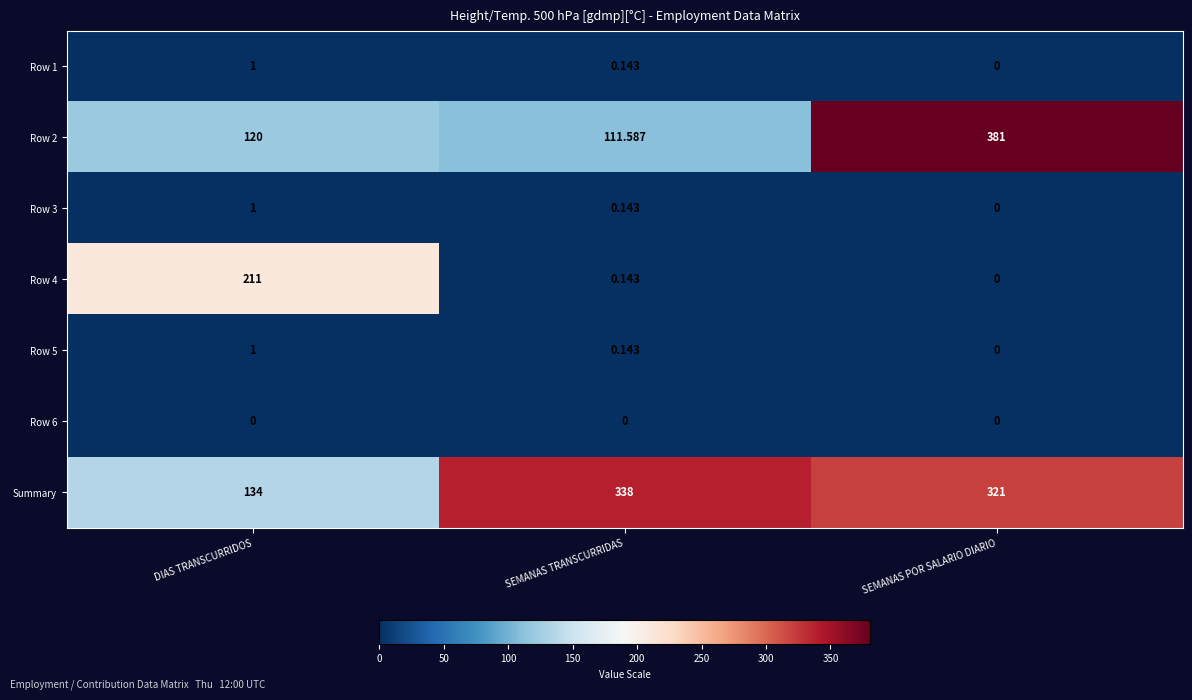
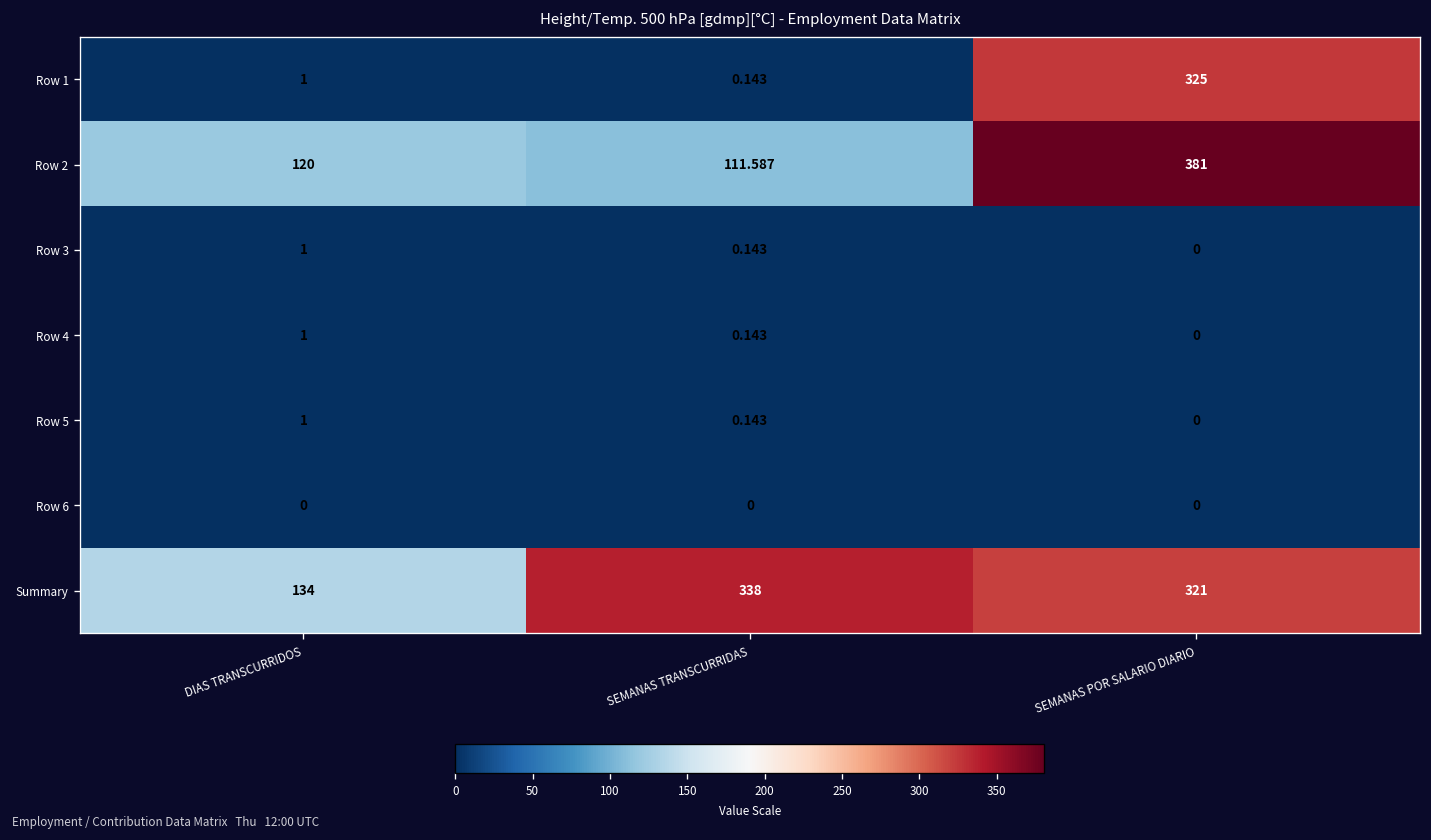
Row 1, SEMANAS POR SALARIO DIARIO: 0 -> 325
Row 4, DIAS TRANSCURRIDOS: 211 -> 1
